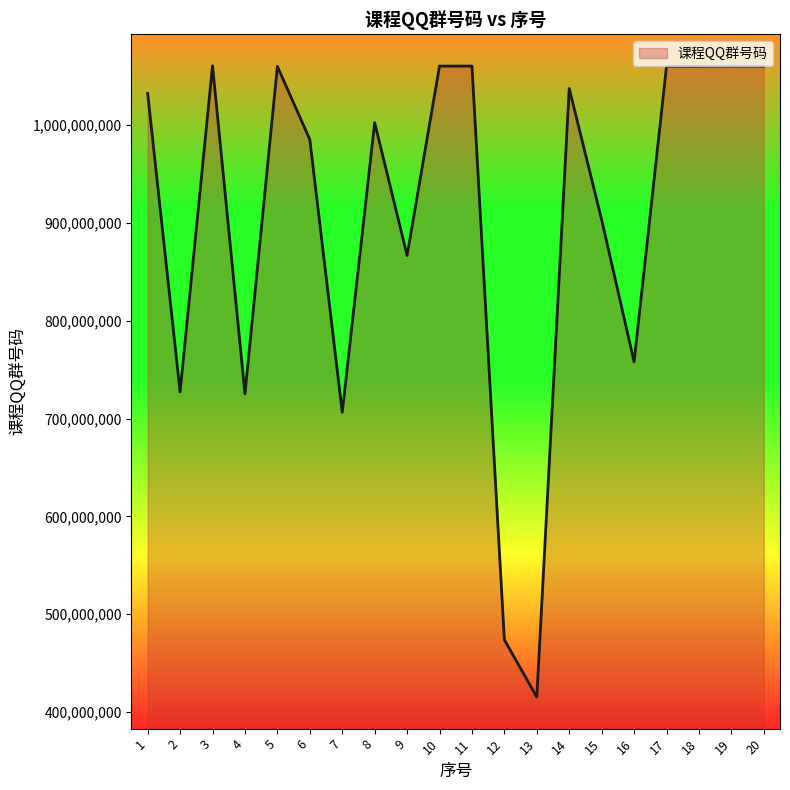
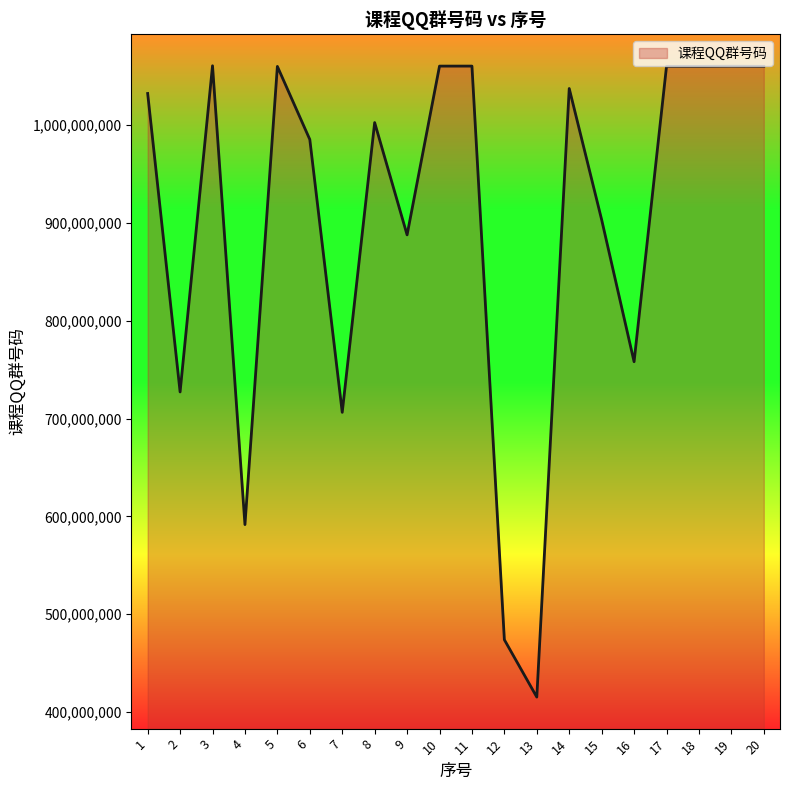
4: 730,000,000 -> 590,000,000
9: 870,000,000 -> 890,000,000
